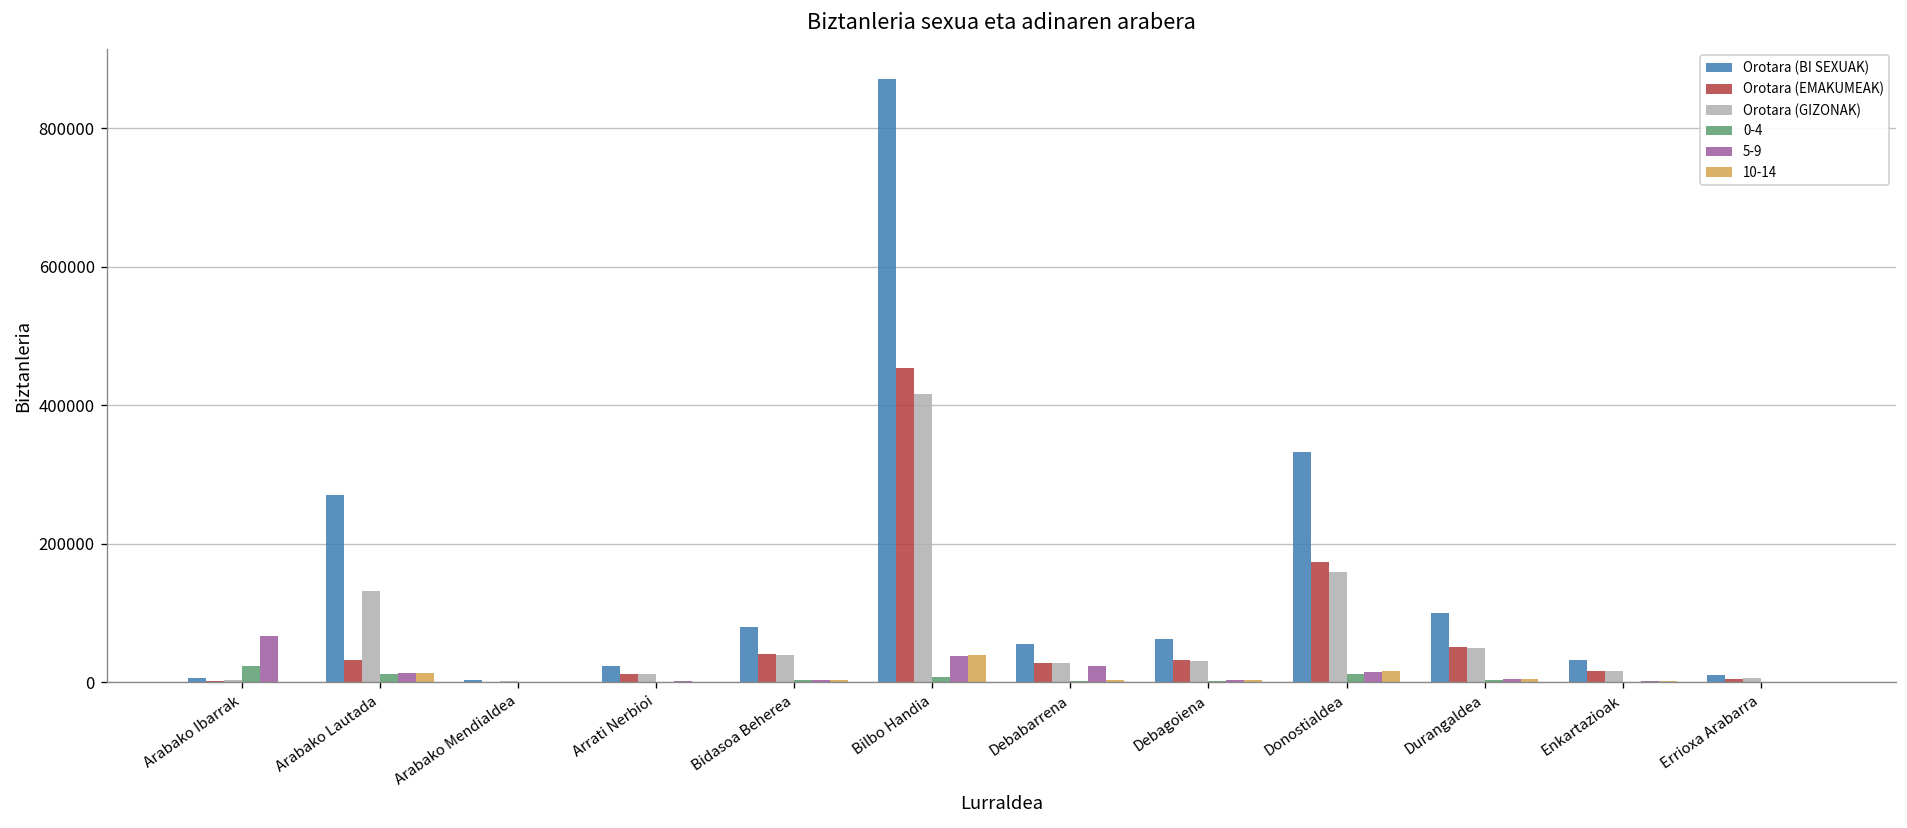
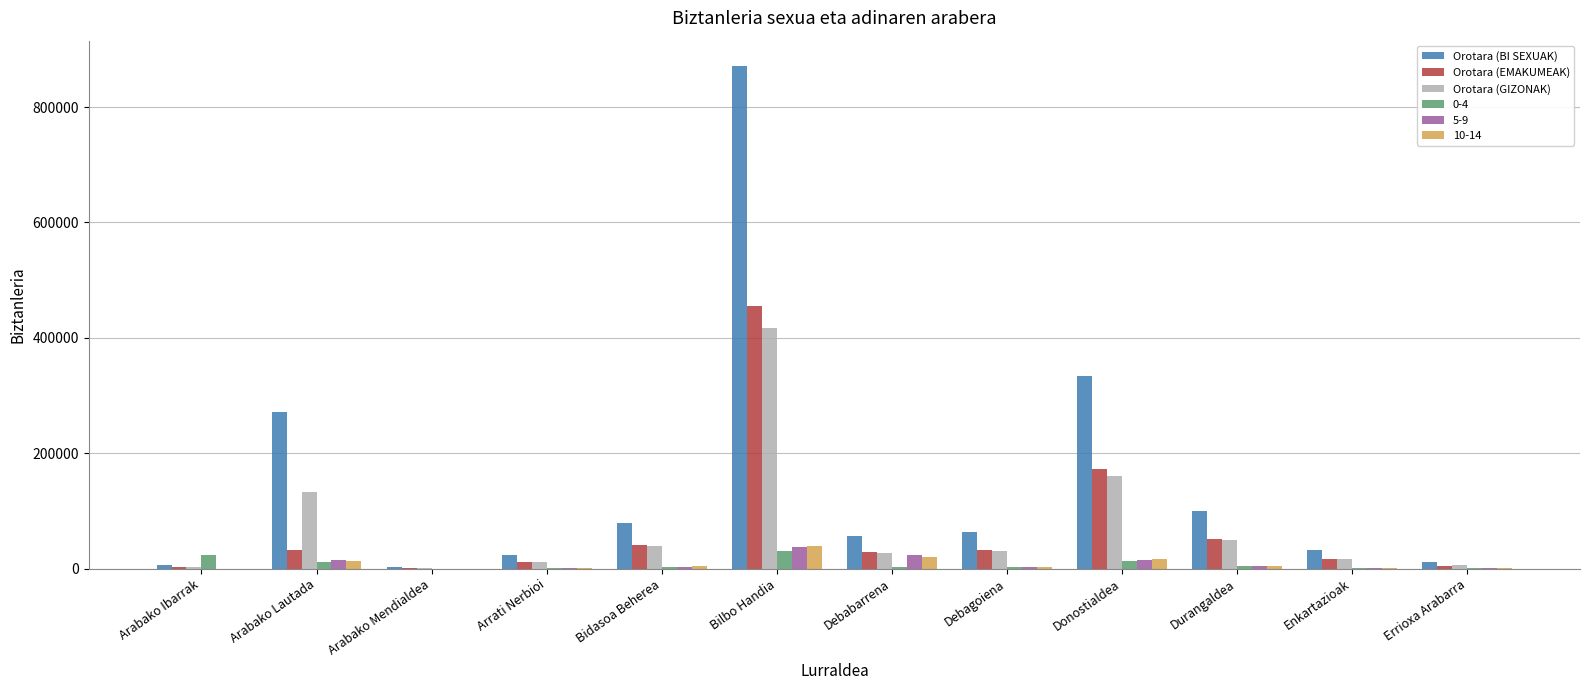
5-9, Arabako Ibarrak: 70000 -> 0
0-4, Bilbo Handia: 10000 -> 30000
10-14, Debabarrena: 0 -> 20000
